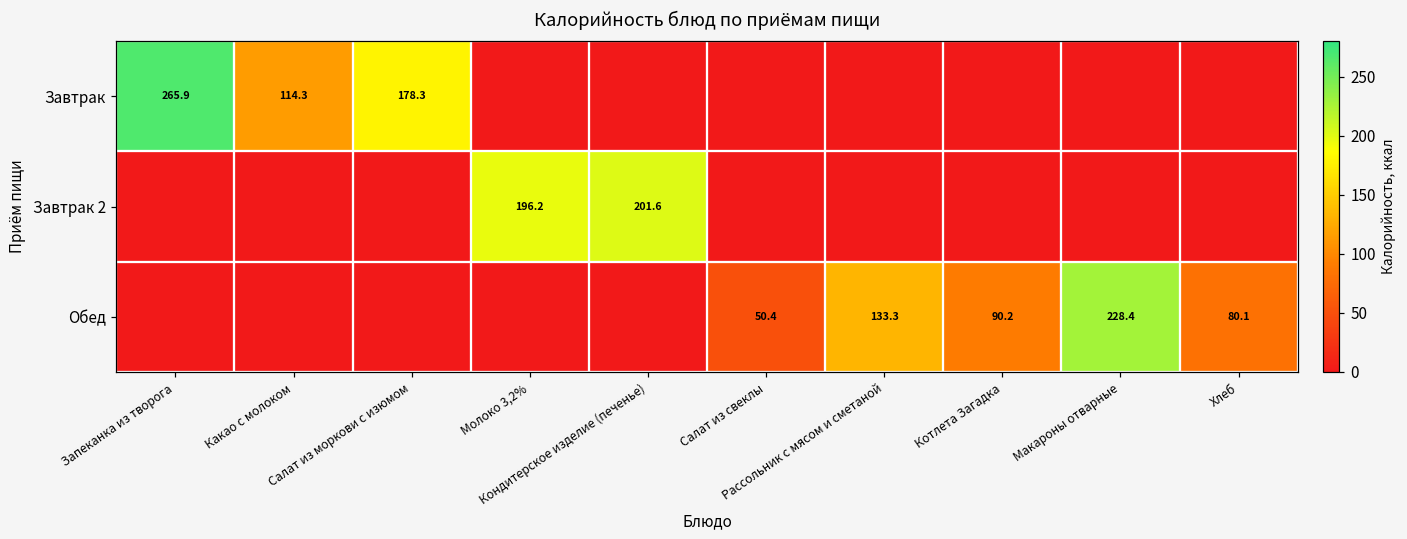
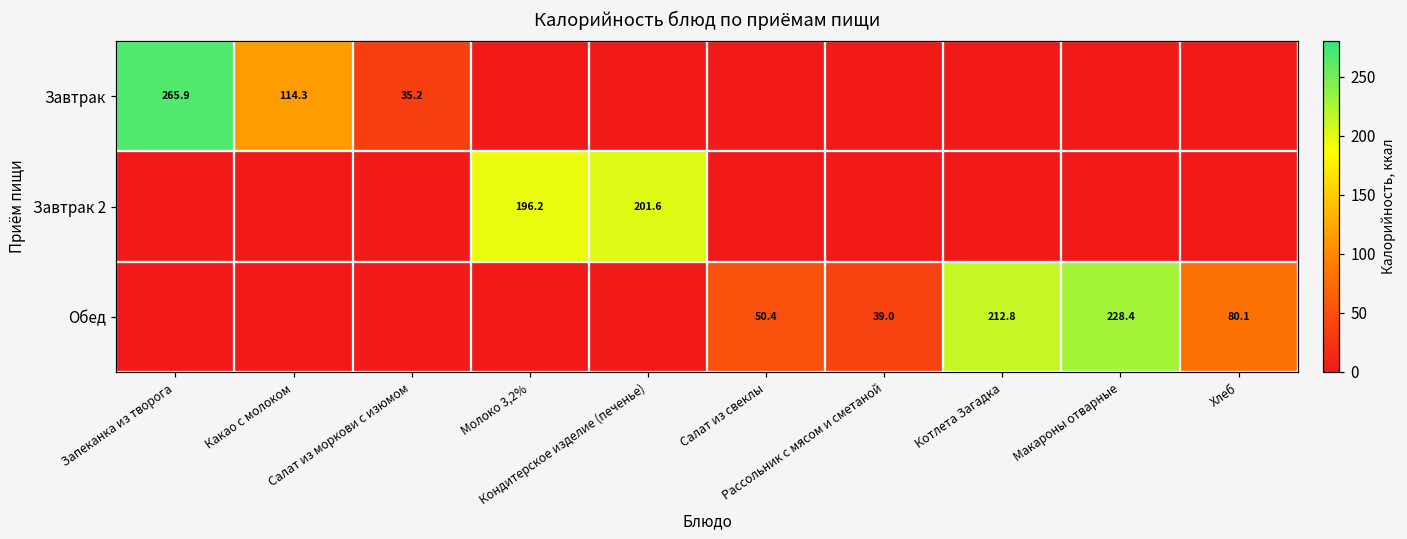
Завтрак, Салат из моркови с изюмом: 178.3 -> 35.2
Обед, Рассольник с мясом и сметаной: 133.3 -> 39.0
Обед, Котлета Загадка: 90.2 -> 212.8
